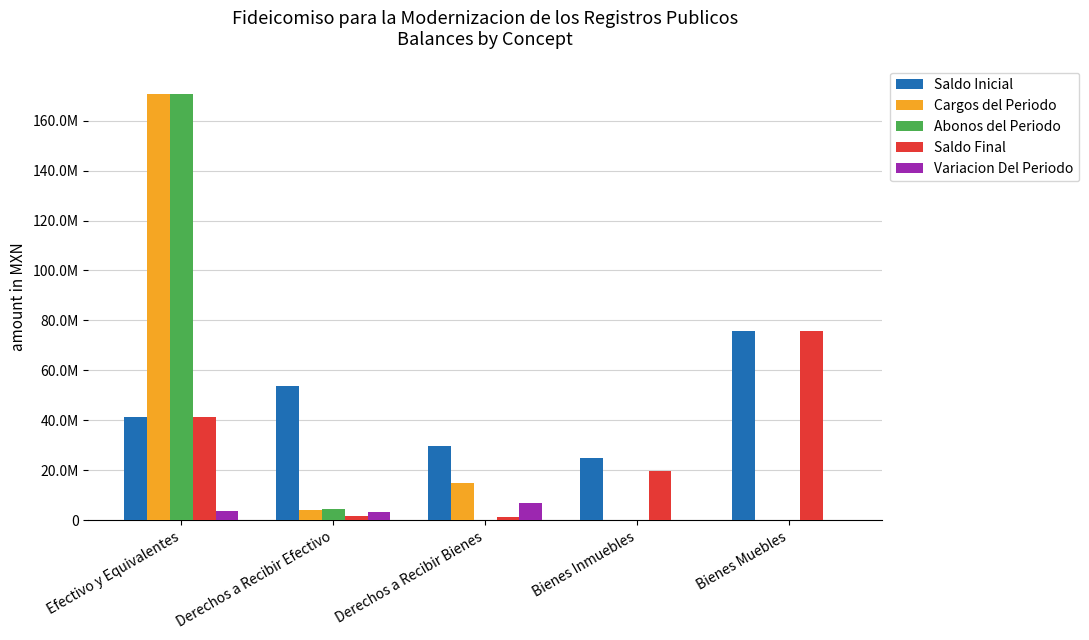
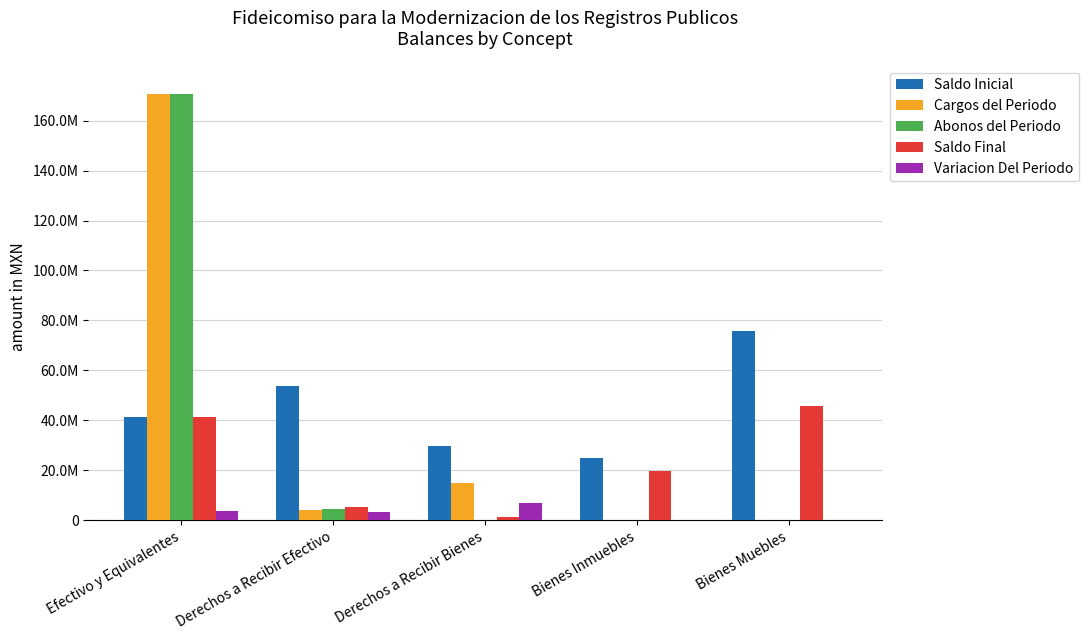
Saldo Final, Derechos a Recibir Efectivo: 2000000 -> 5000000
Saldo Final, Bienes Muebles: 76000000 -> 46000000
